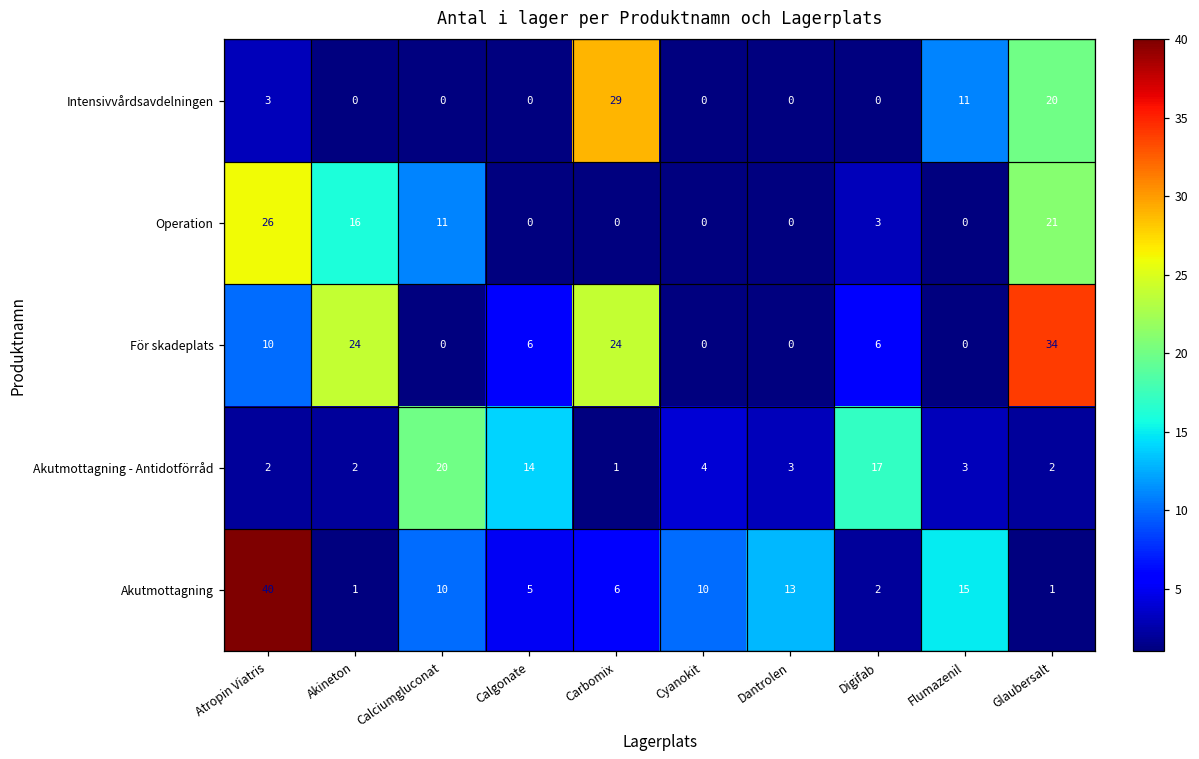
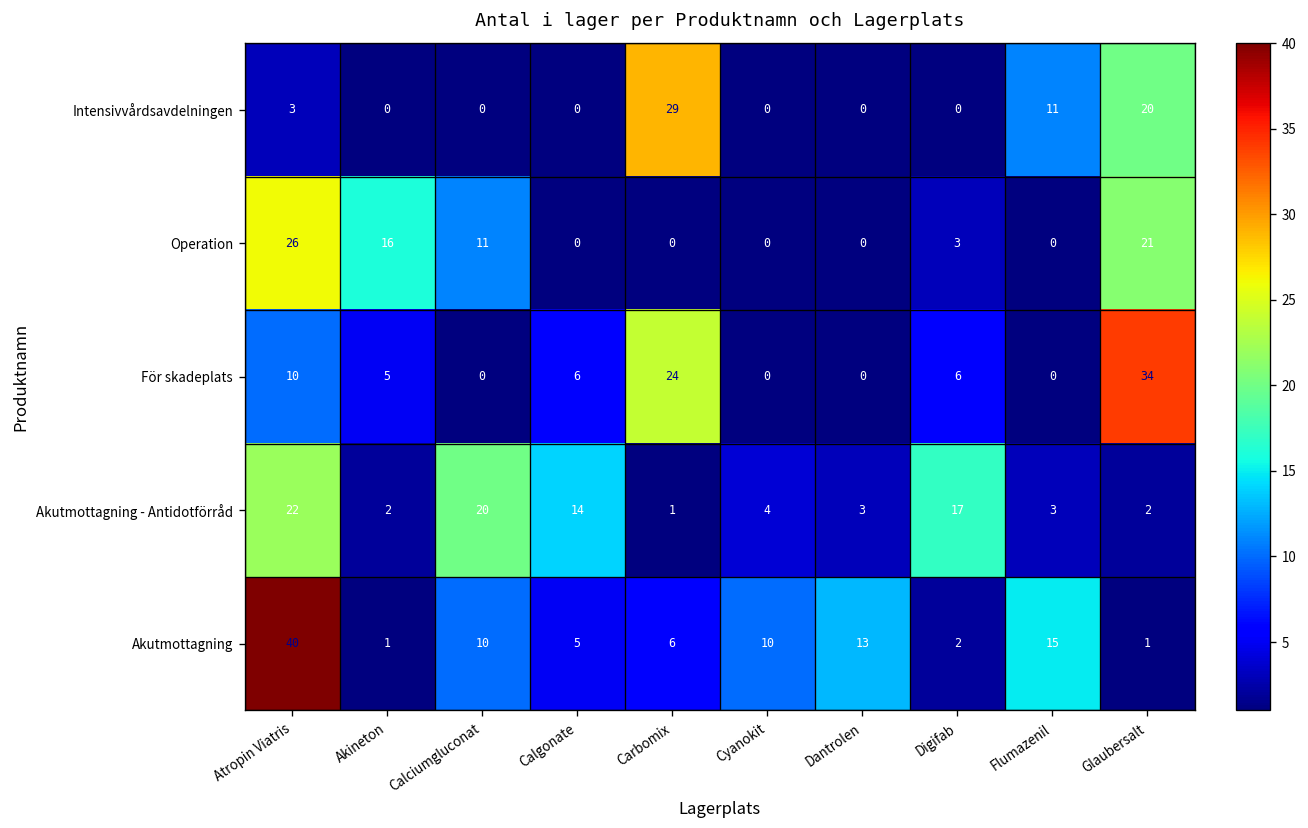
För skadeplats, Akineton: 24 -> 5
Akutmottagning - Antidotförråd, Atropin Viatris: 2 -> 22
